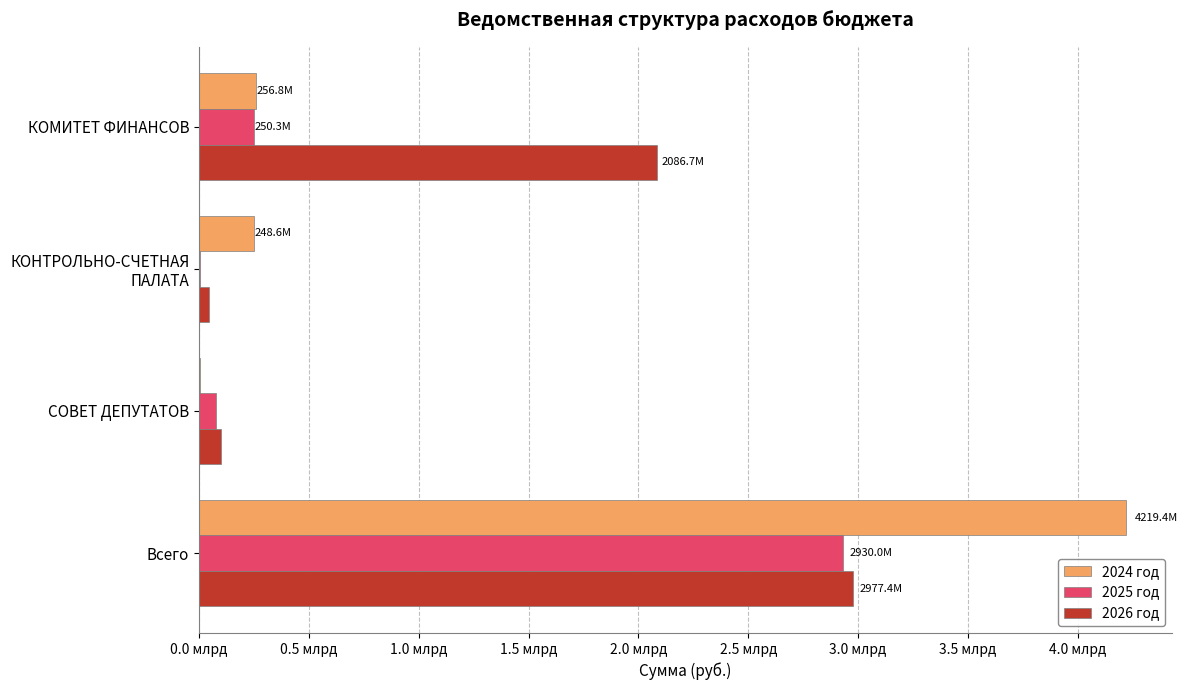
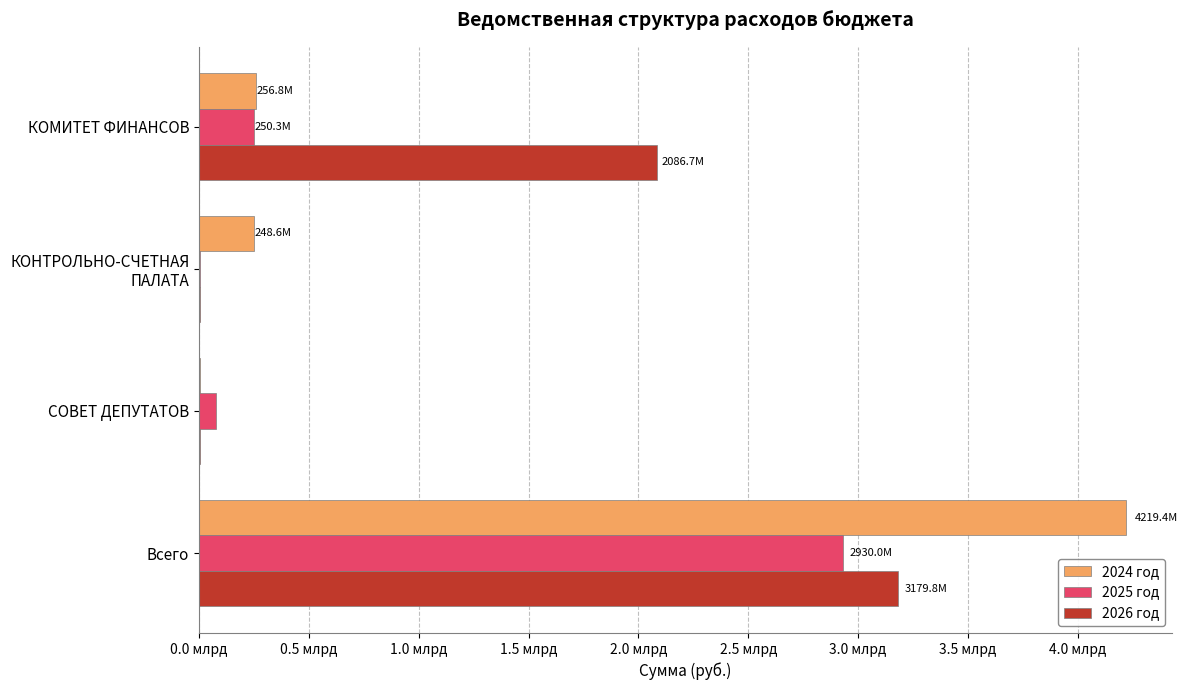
2026 год, КОНТРОЛЬНО-СЧЕТНАЯ ПАЛАТА: 0.05 млрд -> 0.01 млрд
2026 год, СОВЕТ ДЕПУТАТОВ: 0.10 млрд -> 0.00 млрд
2026 год, Всего: 2977.4M -> 3179.8M
